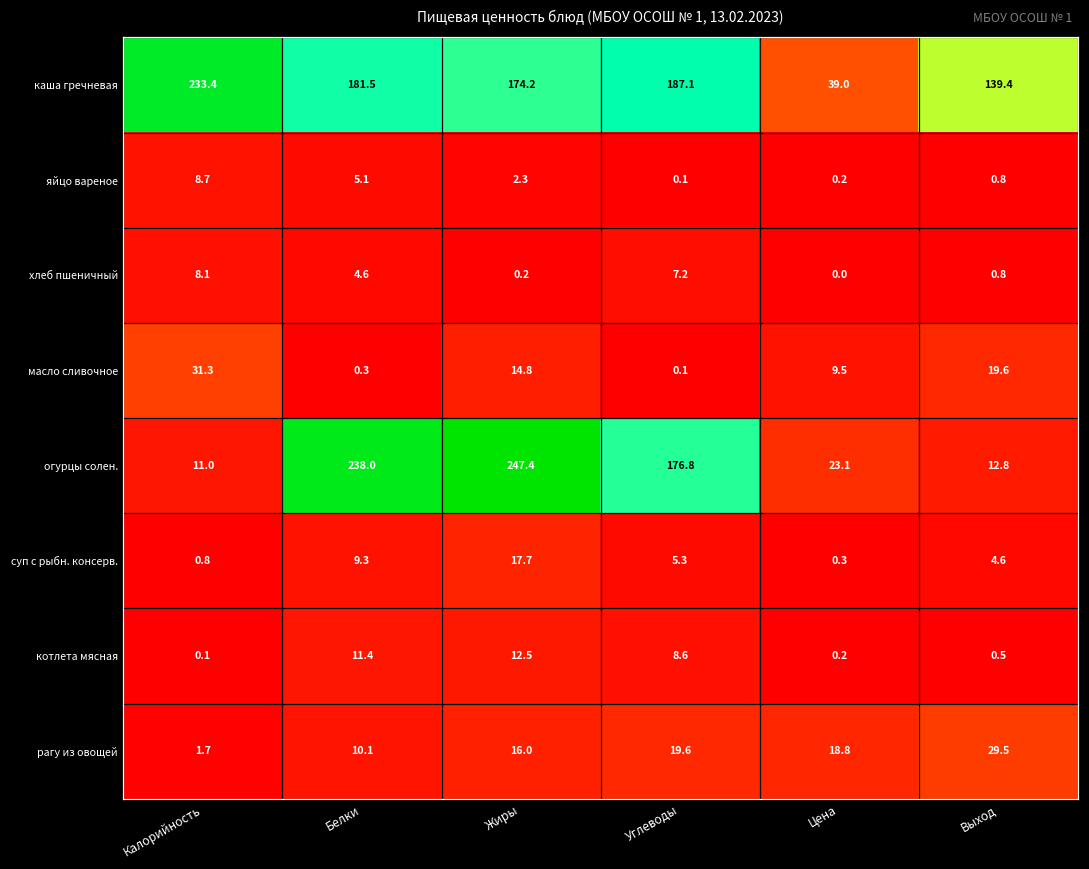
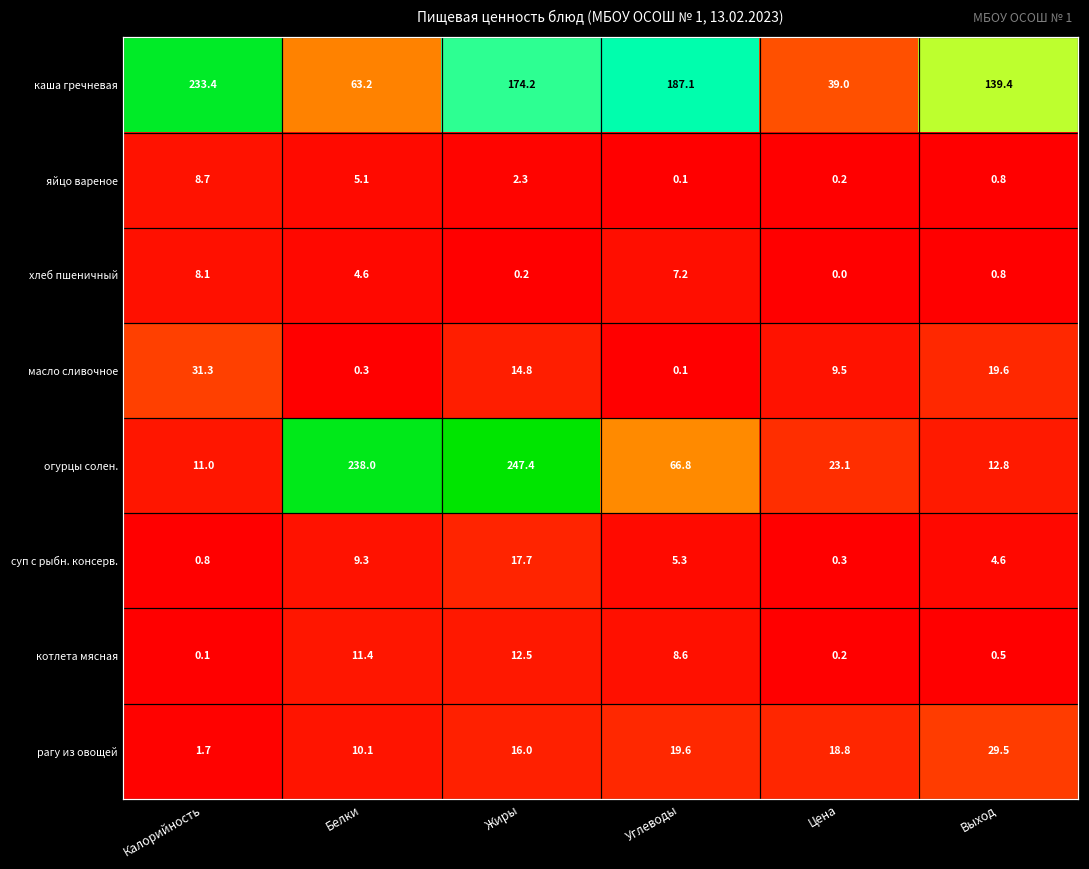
каша гречневая, Белки: 181.5 -> 63.2
огурцы солен., Углеводы: 176.8 -> 66.8
